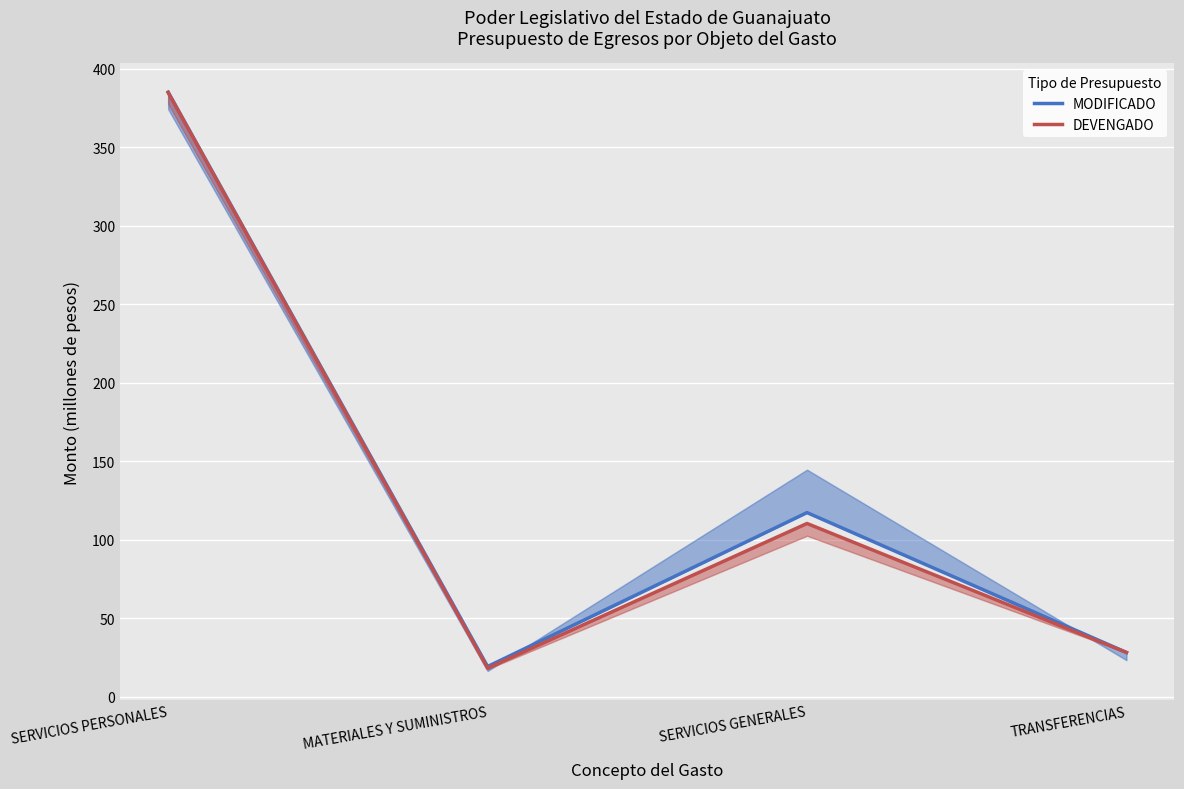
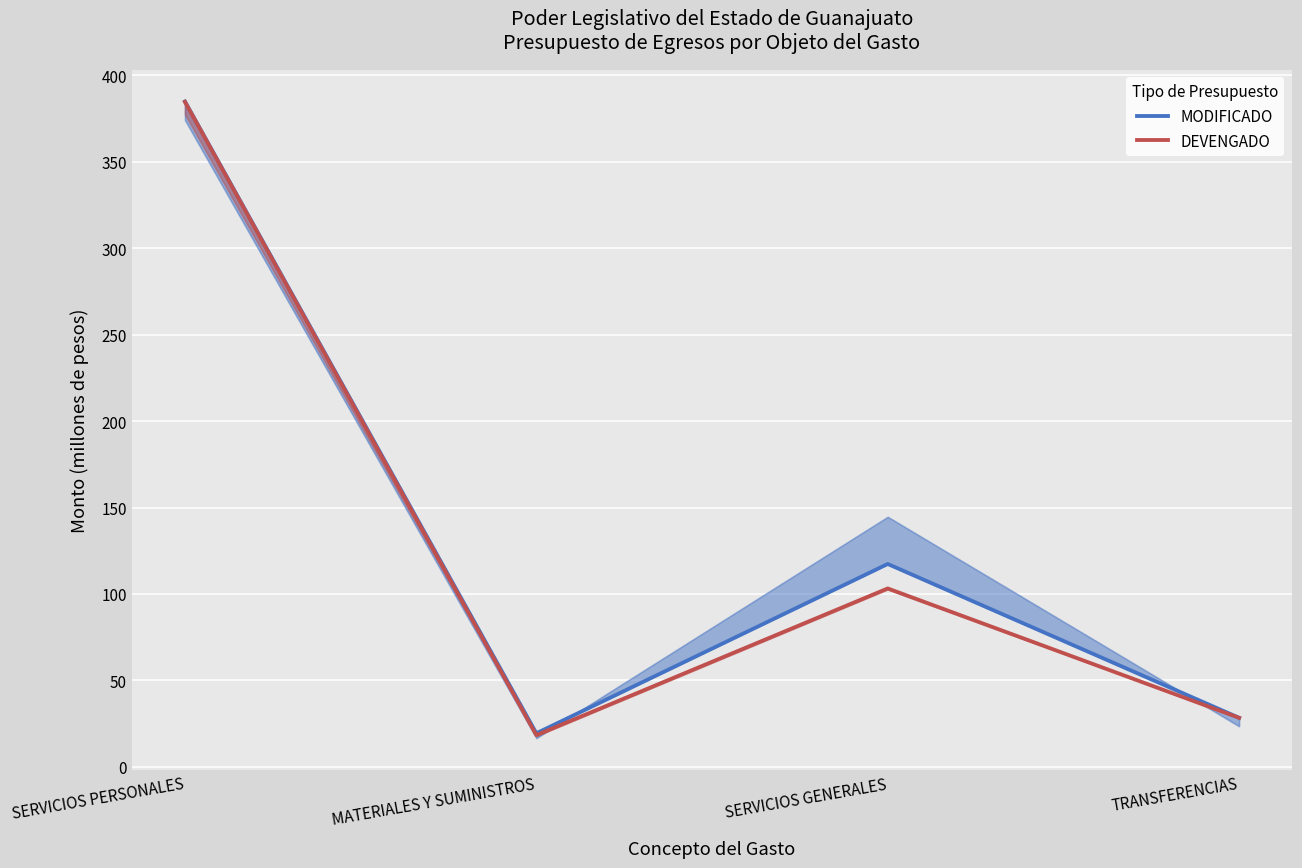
DEVENGADO, SERVICIOS GENERALES: 110 -> 103
